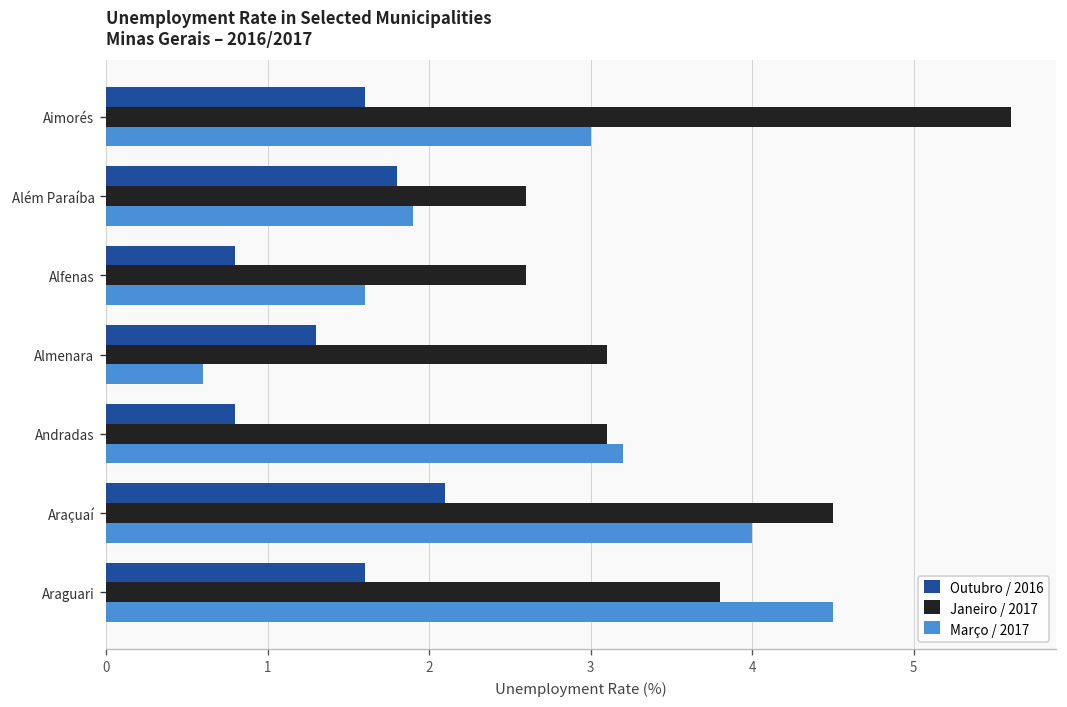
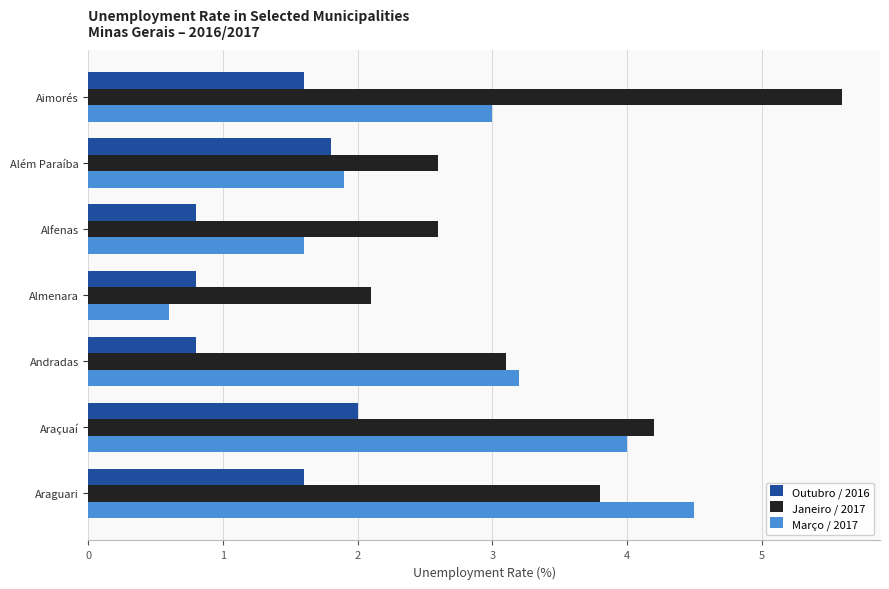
Outubro / 2016, Almenara: 1.3 -> 0.8
Janeiro / 2017, Almenara: 3.1 -> 2.1
Outubro / 2016, Araçuaí: 2.1 -> 2.0
Janeiro / 2017, Araçuaí: 4.5 -> 4.2
